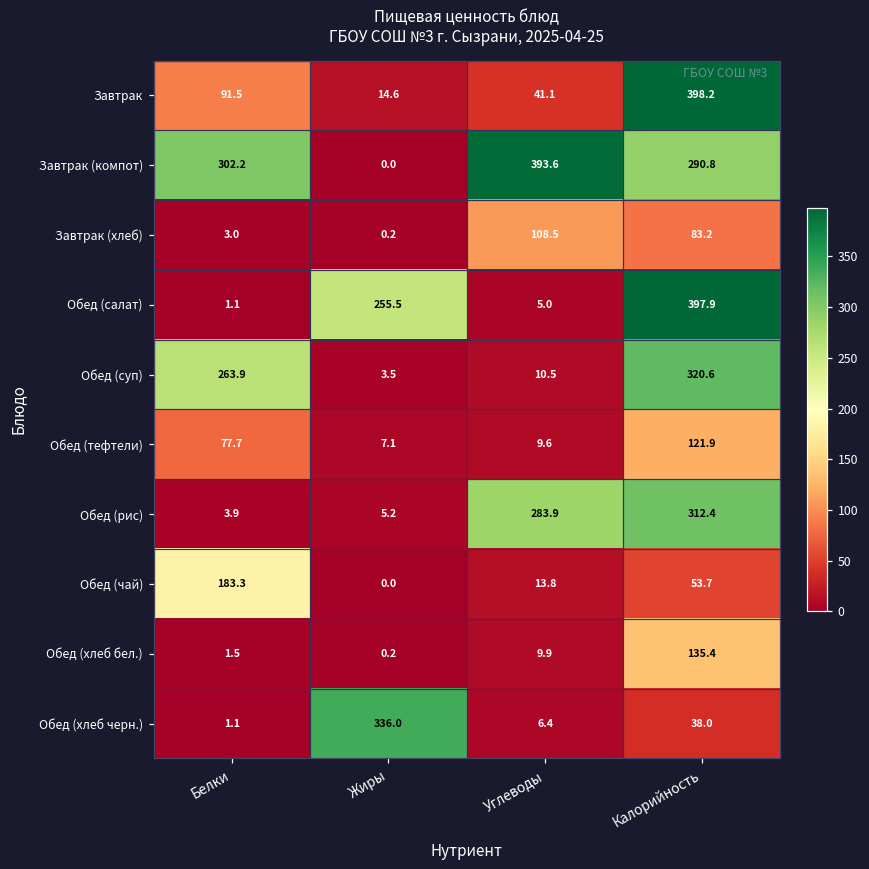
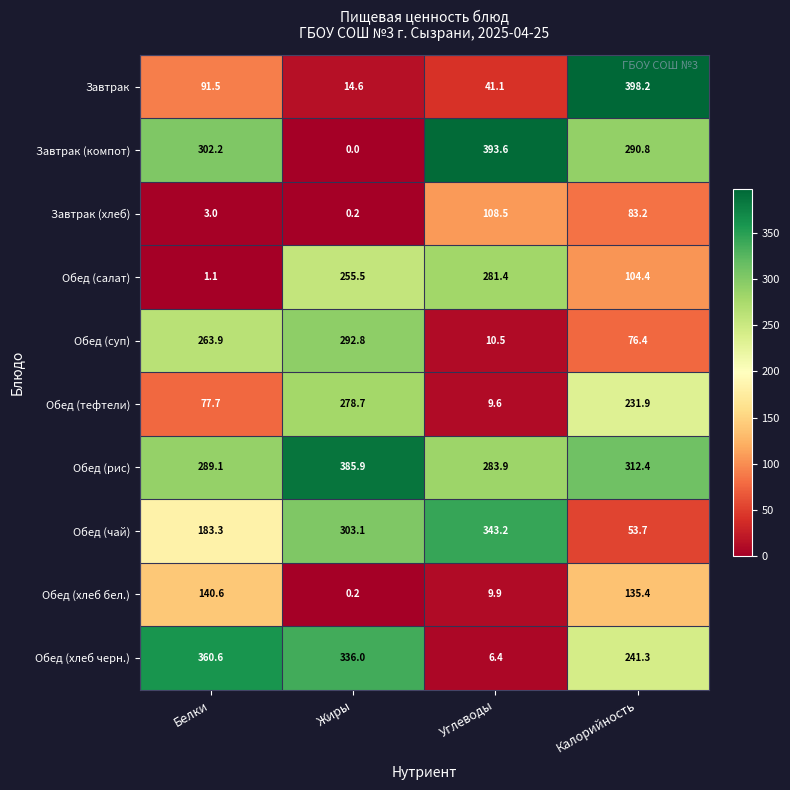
Обед (салат), Углеводы: 5.0 -> 281.4
Обед (салат), Калорийность: 397.9 -> 104.4
Обед (суп), Жиры: 3.5 -> 292.8
Обед (суп), Калорийность: 320.6 -> 76.4
Обед (тефтели), Жиры: 7.1 -> 278.7
Обед (тефтели), Калорийность: 121.9 -> 231.9
Обед (рис), Белки: 3.9 -> 289.1
Обед (рис), Жиры: 5.2 -> 385.9
Обед (чай), Жиры: 0.0 -> 303.1
Обед (чай), Углеводы: 13.8 -> 343.2
Обед (хлеб бел.), Белки: 1.5 -> 140.6
Обед (хлеб черн.), Белки: 1.1 -> 360.6
Обед (хлеб черн.), Калорийность: 38.0 -> 241.3
